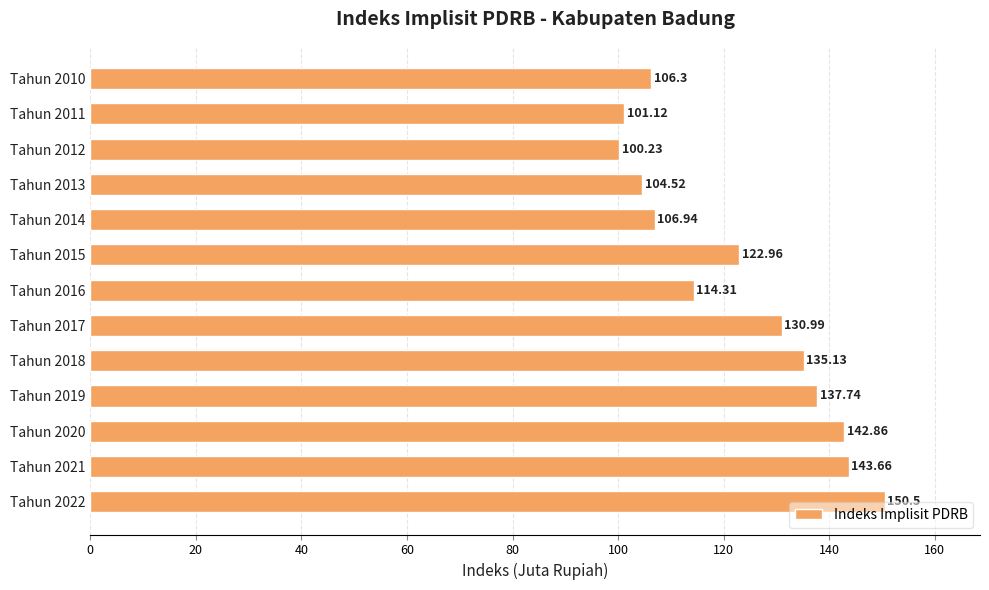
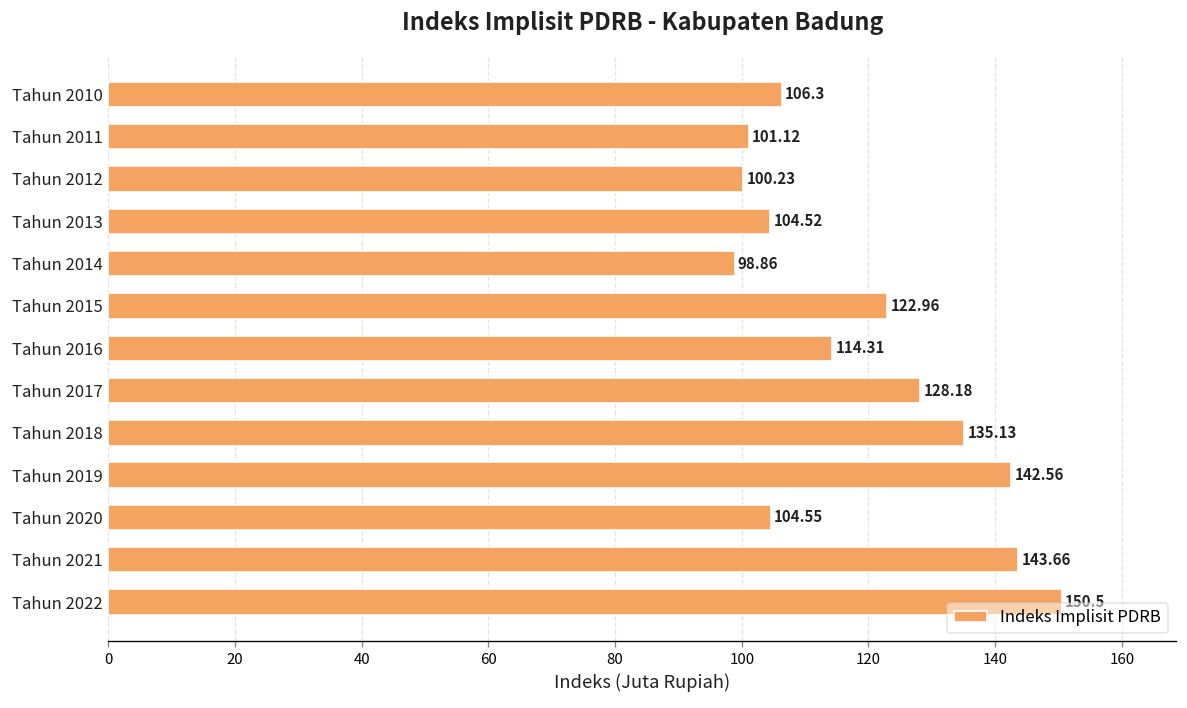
Tahun 2014: 106.94 -> 98.86
Tahun 2017: 130.99 -> 128.18
Tahun 2019: 137.74 -> 142.56
Tahun 2020: 142.86 -> 104.55
